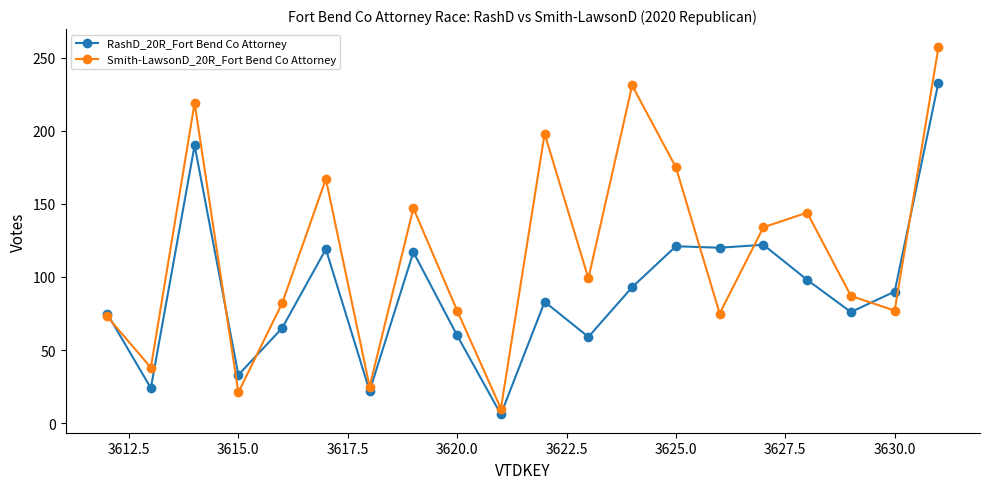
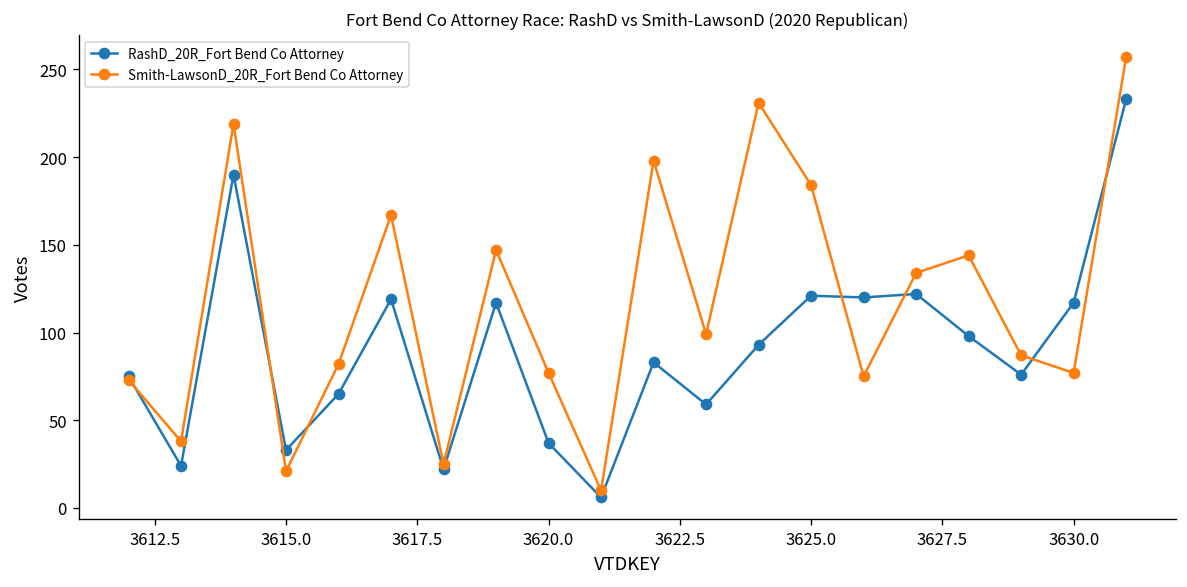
RashD_20R_Fort Bend Co Attorney, 3620.0: 60 -> 37
Smith-LawsonD_20R_Fort Bend Co Attorney, 3625.0: 175 -> 184
RashD_20R_Fort Bend Co Attorney, 3630.0: 90 -> 117
